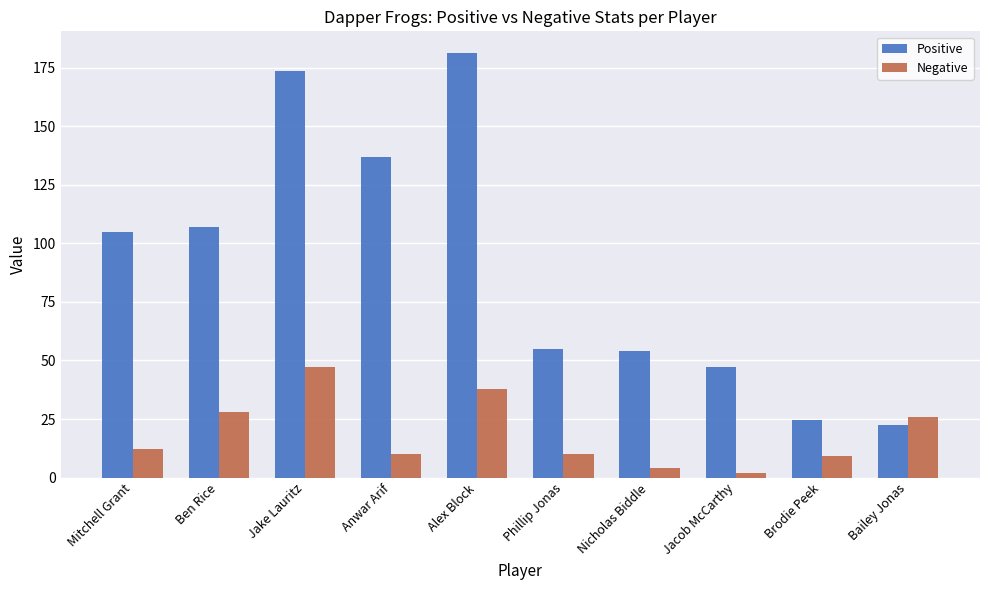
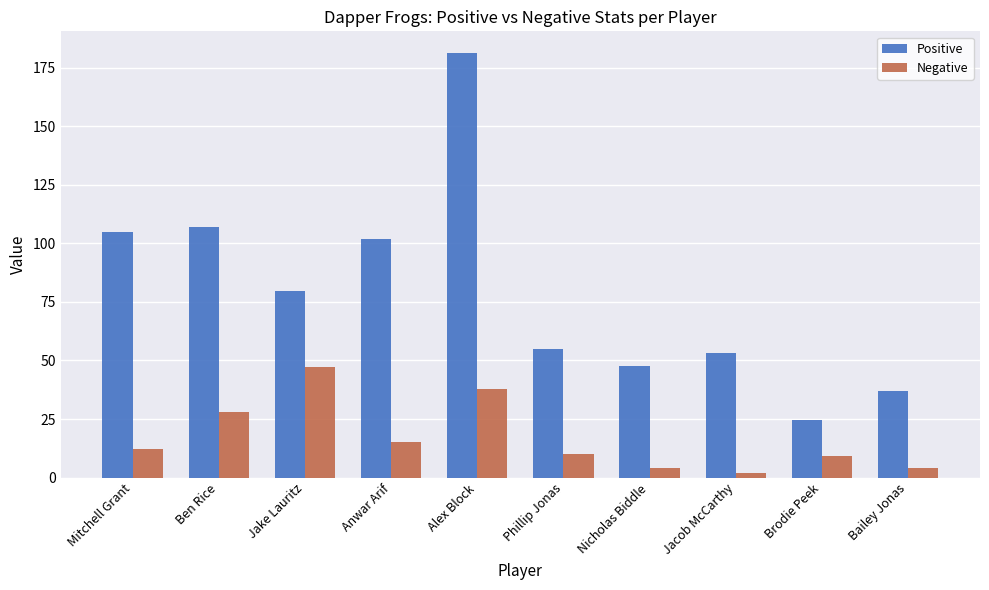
Positive, Jake Lauritz: 174 -> 80
Positive, Anwar Arif: 137 -> 102
Negative, Anwar Arif: 10 -> 15
Positive, Nicholas Biddle: 54 -> 48
Positive, Jacob McCarthy: 47 -> 53
Positive, Bailey Jonas: 23 -> 37
Negative, Bailey Jonas: 26 -> 4
